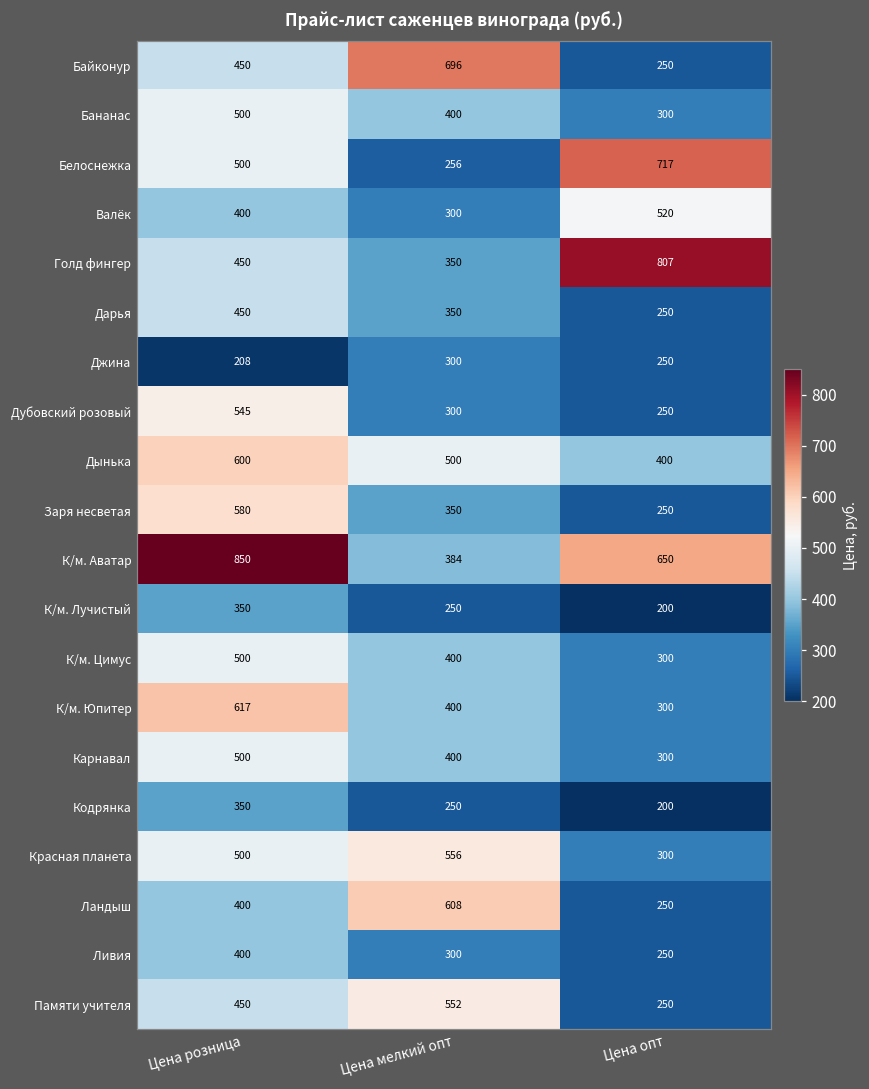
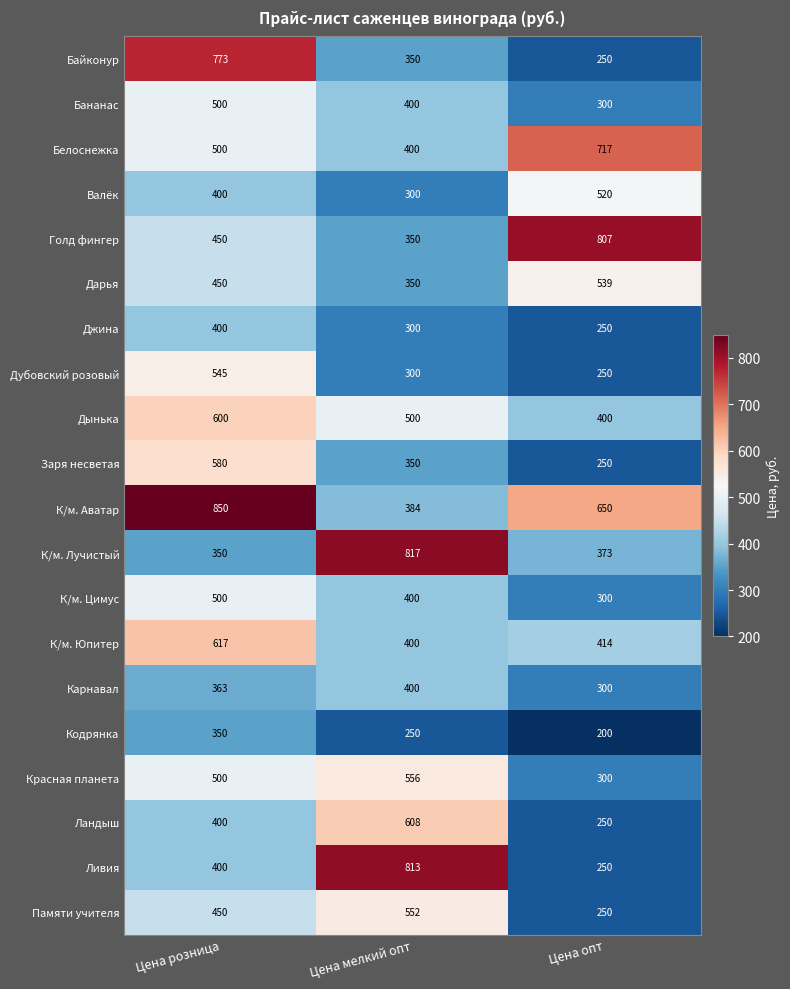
Байконур, Цена розница: 450 -> 773
Байконур, Цена мелкий опт: 696 -> 350
Белоснежка, Цена мелкий опт: 256 -> 400
Дарья, Цена опт: 250 -> 539
Джина, Цена розница: 208 -> 400
К/м. Лучистый, Цена мелкий опт: 250 -> 817
К/м. Лучистый, Цена опт: 200 -> 373
К/м. Юпитер, Цена опт: 300 -> 414
Карнавал, Цена розница: 500 -> 363
Ливия, Цена мелкий опт: 300 -> 813
